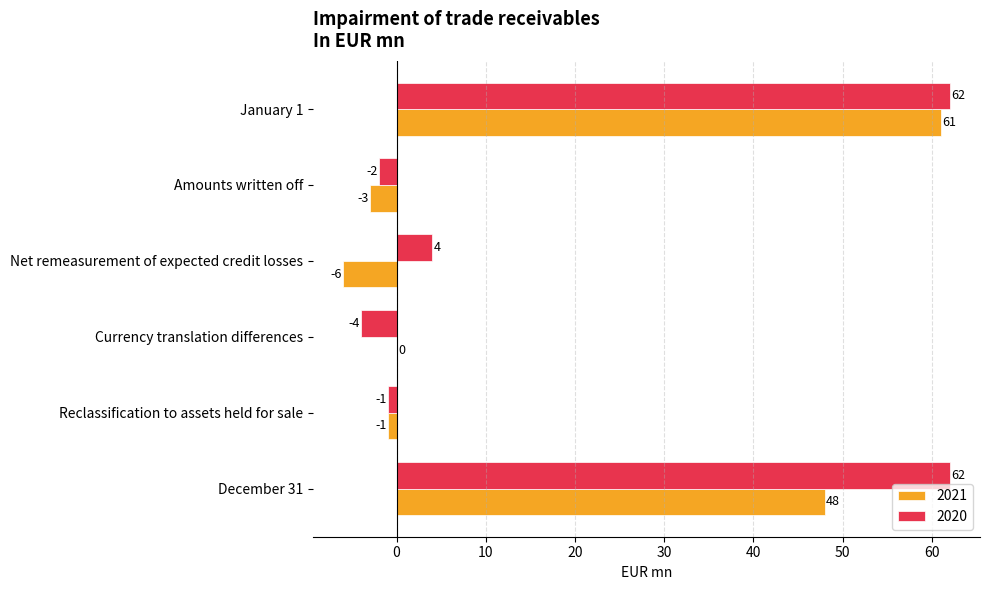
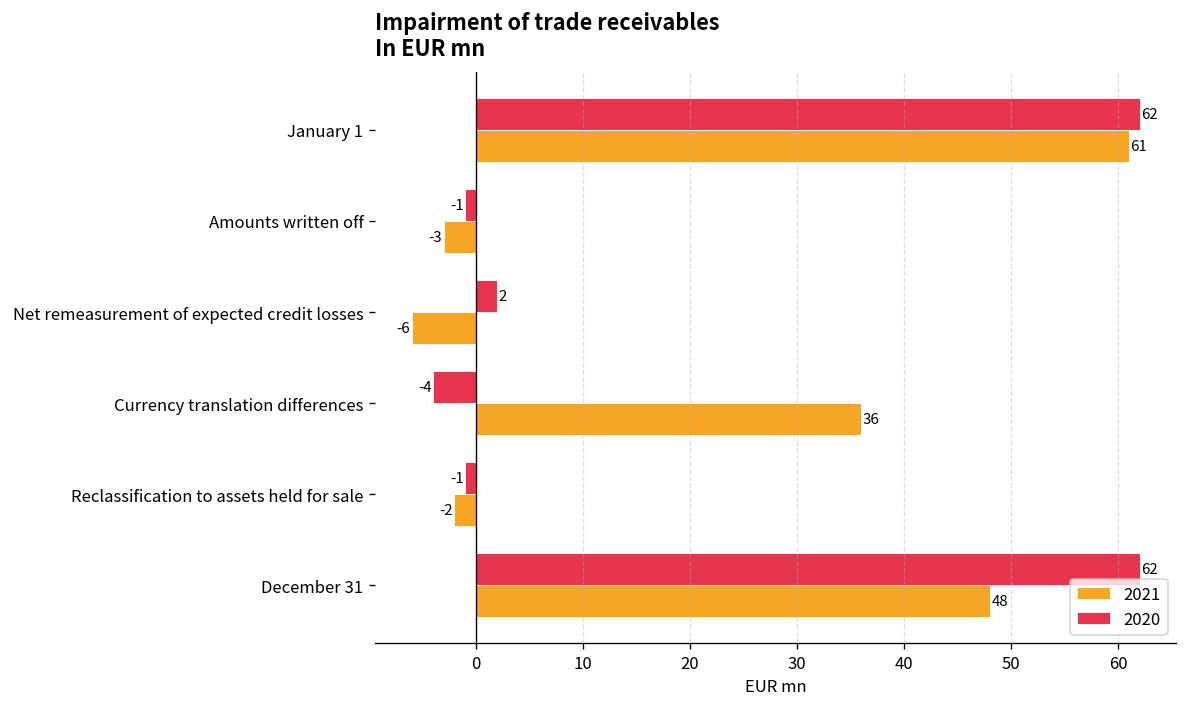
2020, Amounts written off: -2 -> -1
2020, Net remeasurement of expected credit losses: 4 -> 2
2021, Currency translation differences: 0 -> 36
2021, Reclassification to assets held for sale: -1 -> -2
